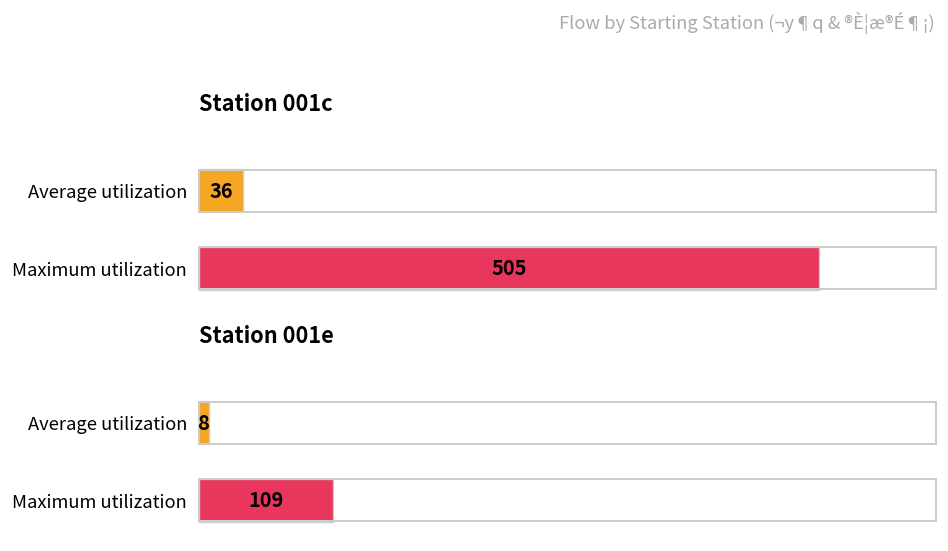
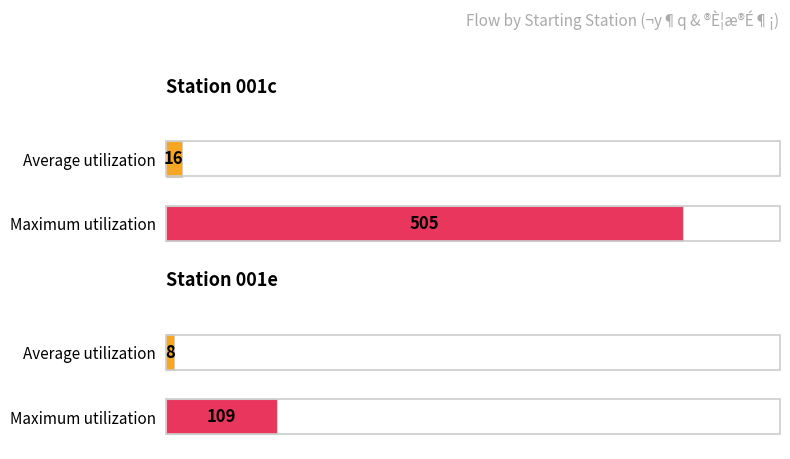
Station 001c, Average utilization: 36 -> 16
